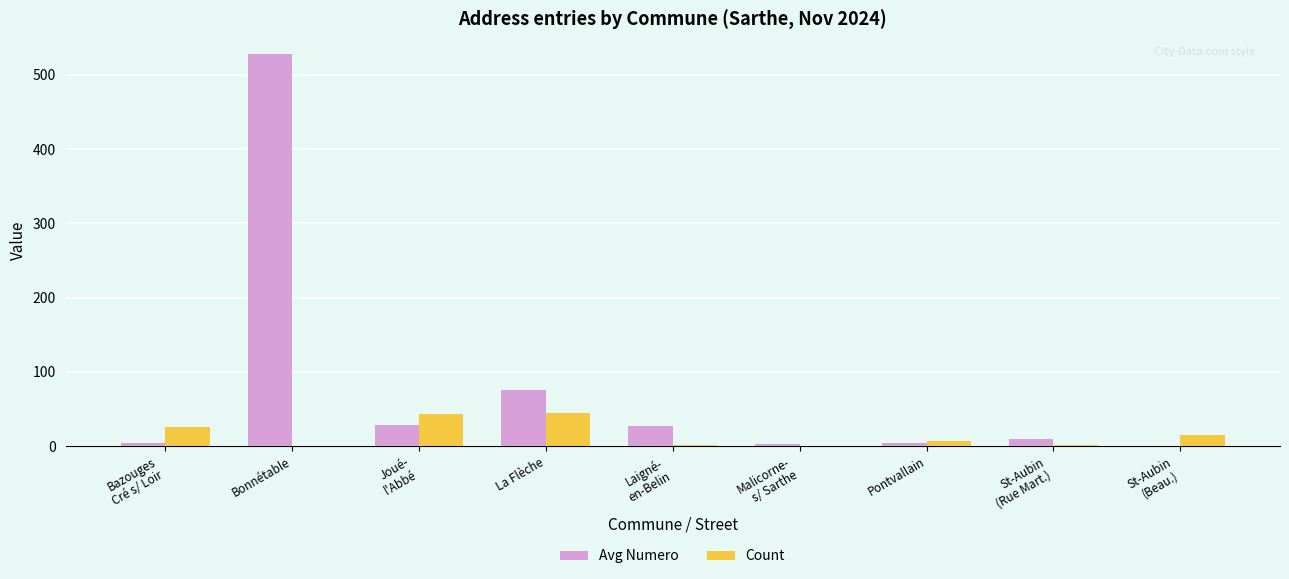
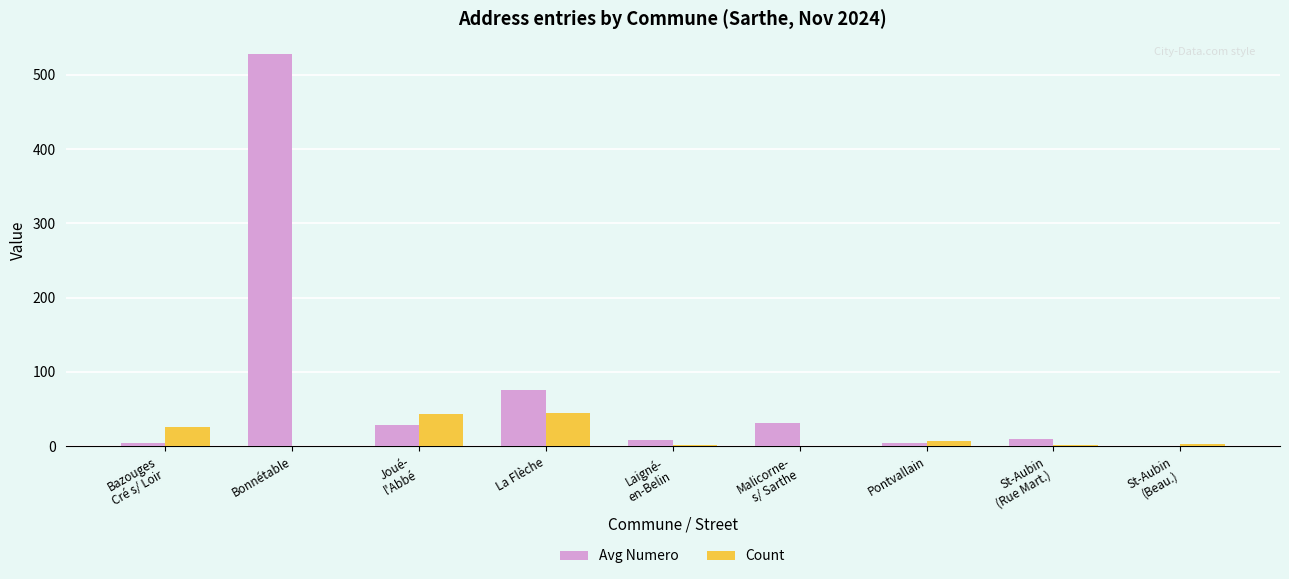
Avg Numero, Laigné- en-Belin: 30 -> 10
Avg Numero, Malicorne- s/ Sarthe: 0 -> 30
Count, St-Aubin (Beau.): 20 -> 0
